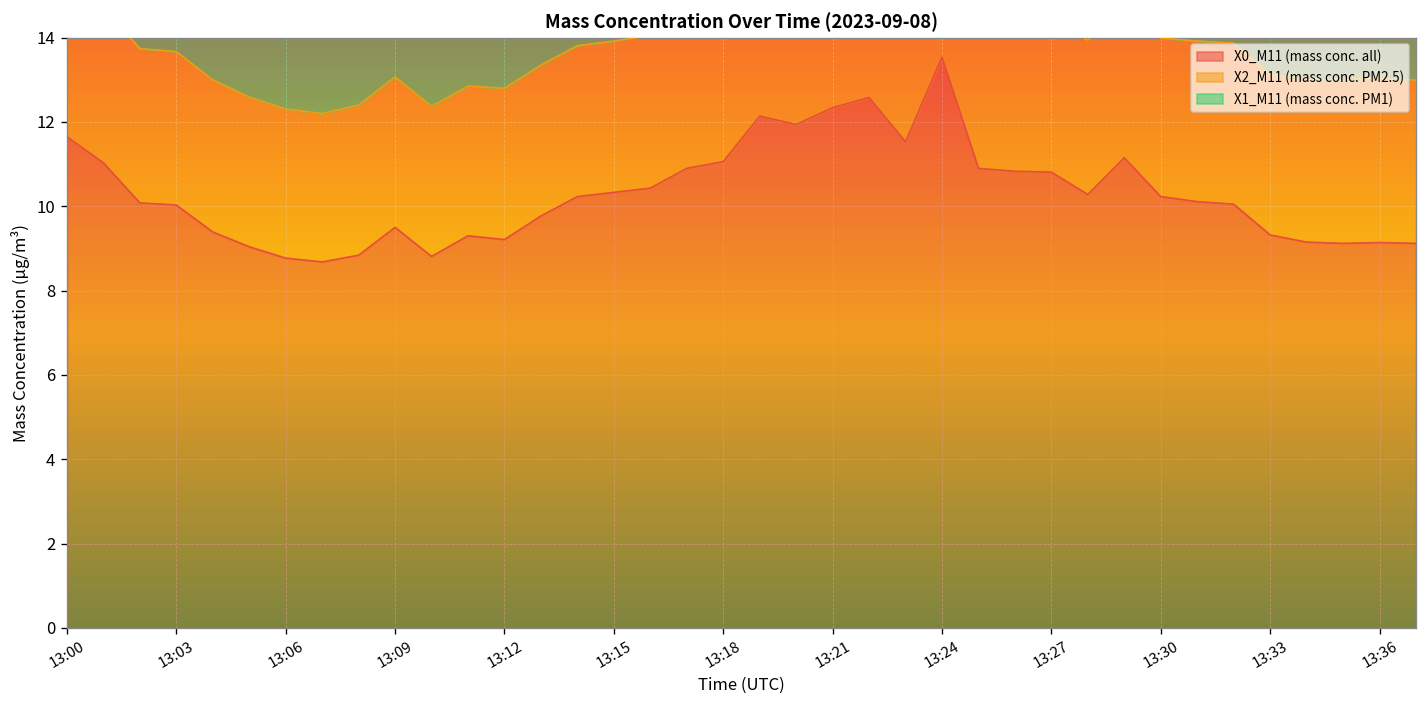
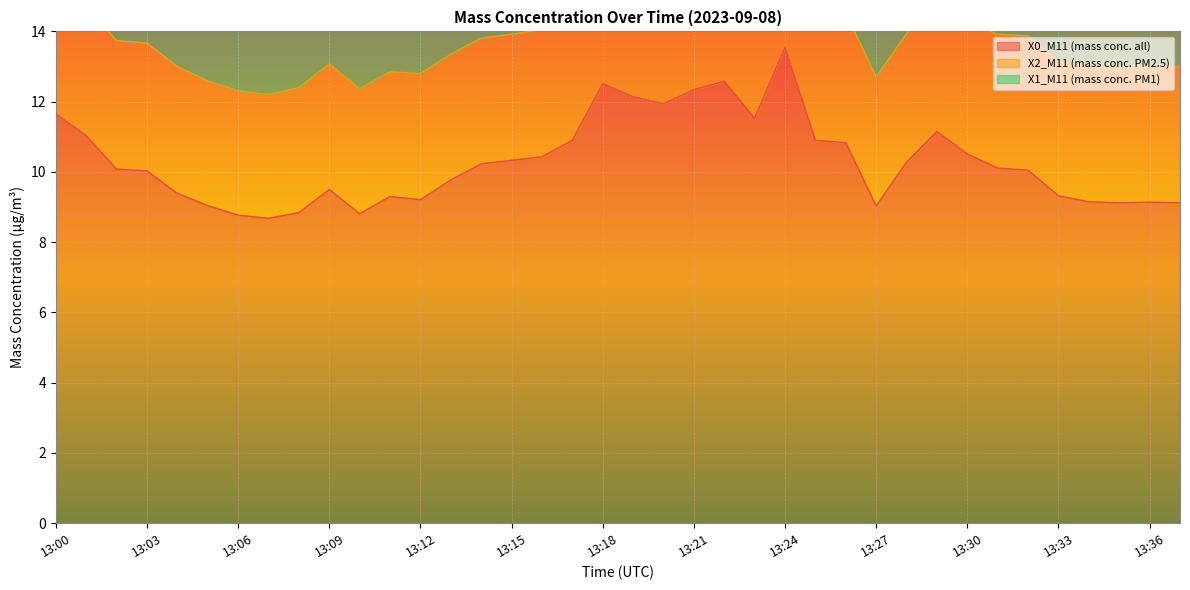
X0_M11 (mass conc. all), 13:18: 11.1 -> 12.5
X0_M11 (mass conc. all), 13:27: 10.8 -> 9.0
X0_M11 (mass conc. all), 13:30: 10.2 -> 10.5
